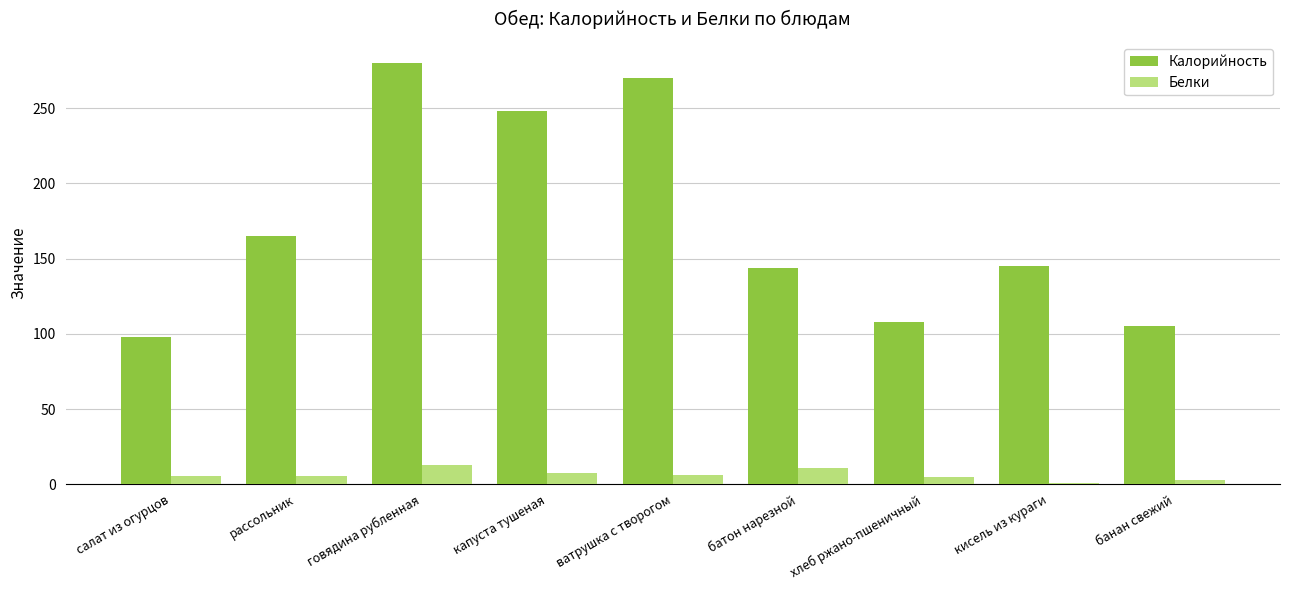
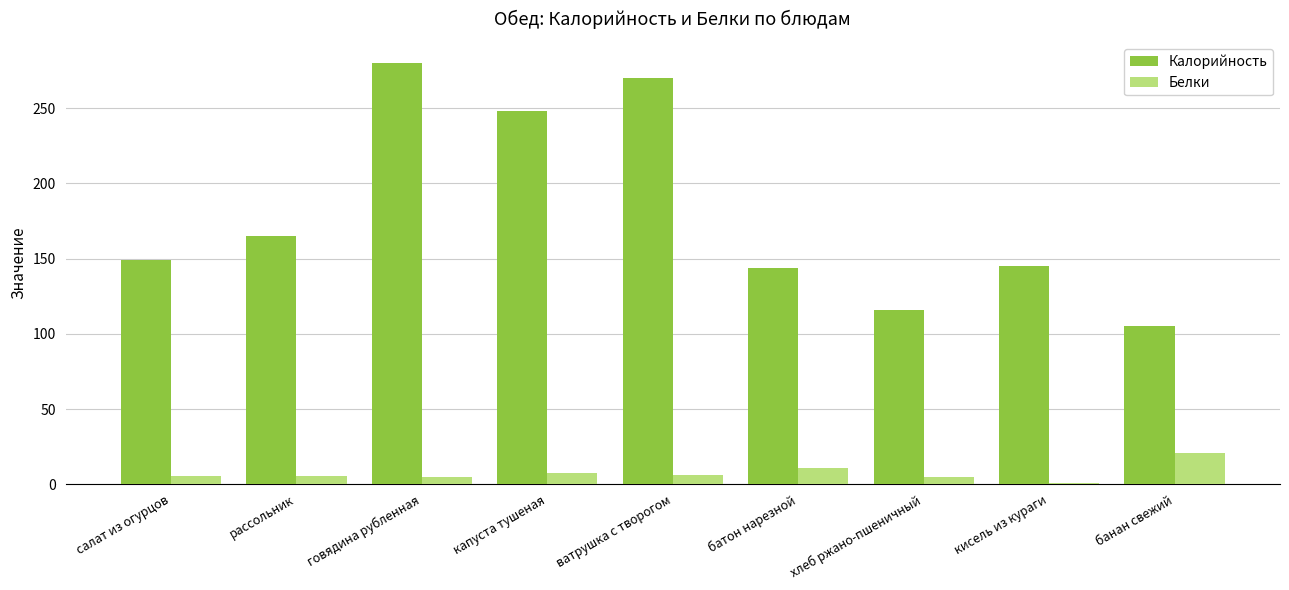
Калорийность, салат из огурцов: 98 -> 149
Белки, говядина рубленная: 13 -> 5
Калорийность, хлеб ржано-пшеничный: 108 -> 116
Белки, банан свежий: 3 -> 21
